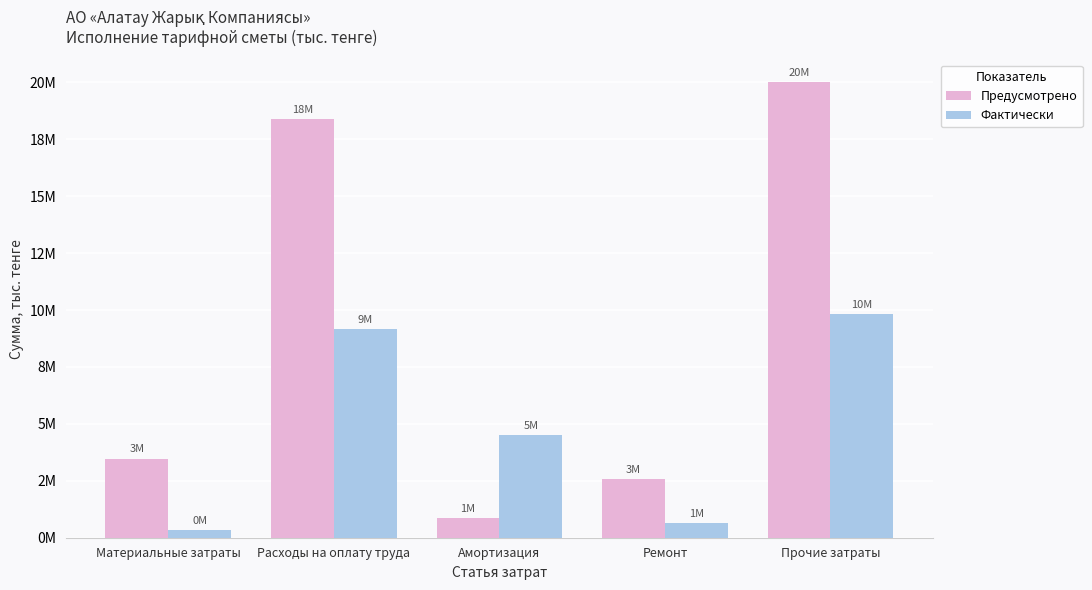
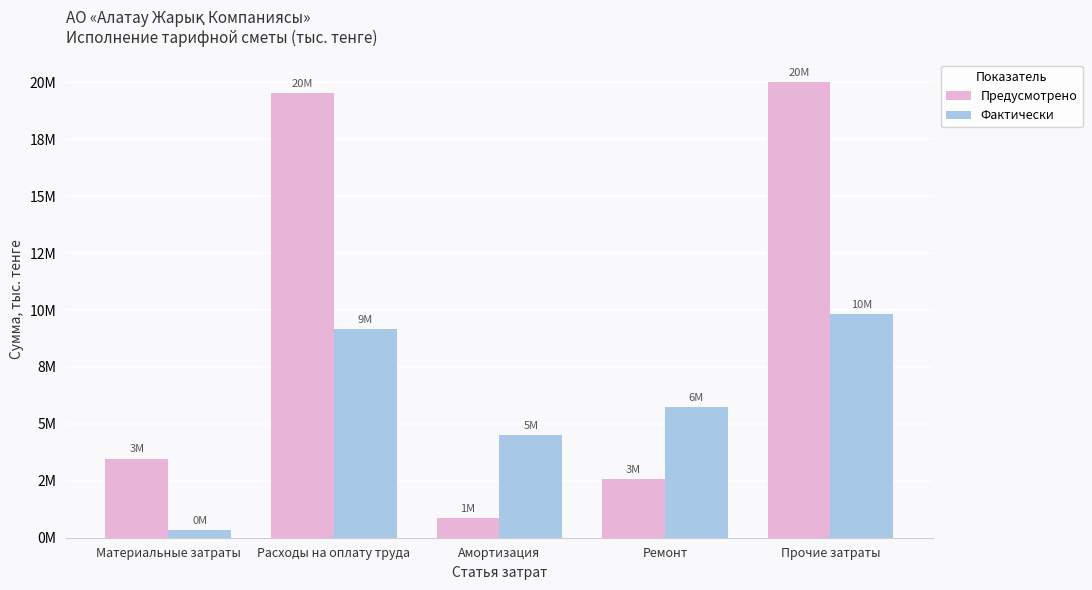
Предусмотрено, Расходы на оплату труда: 18M -> 20M
Фактически, Ремонт: 1M -> 6M
